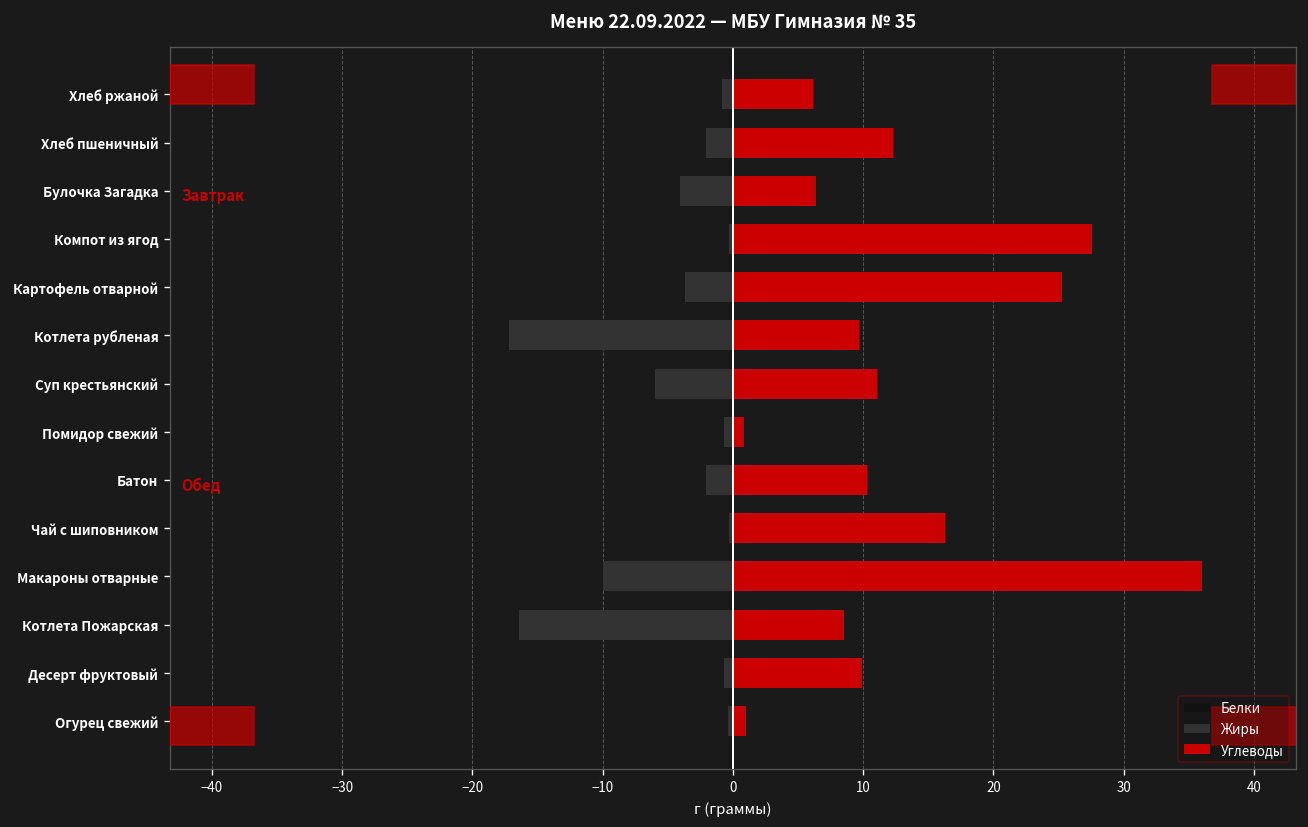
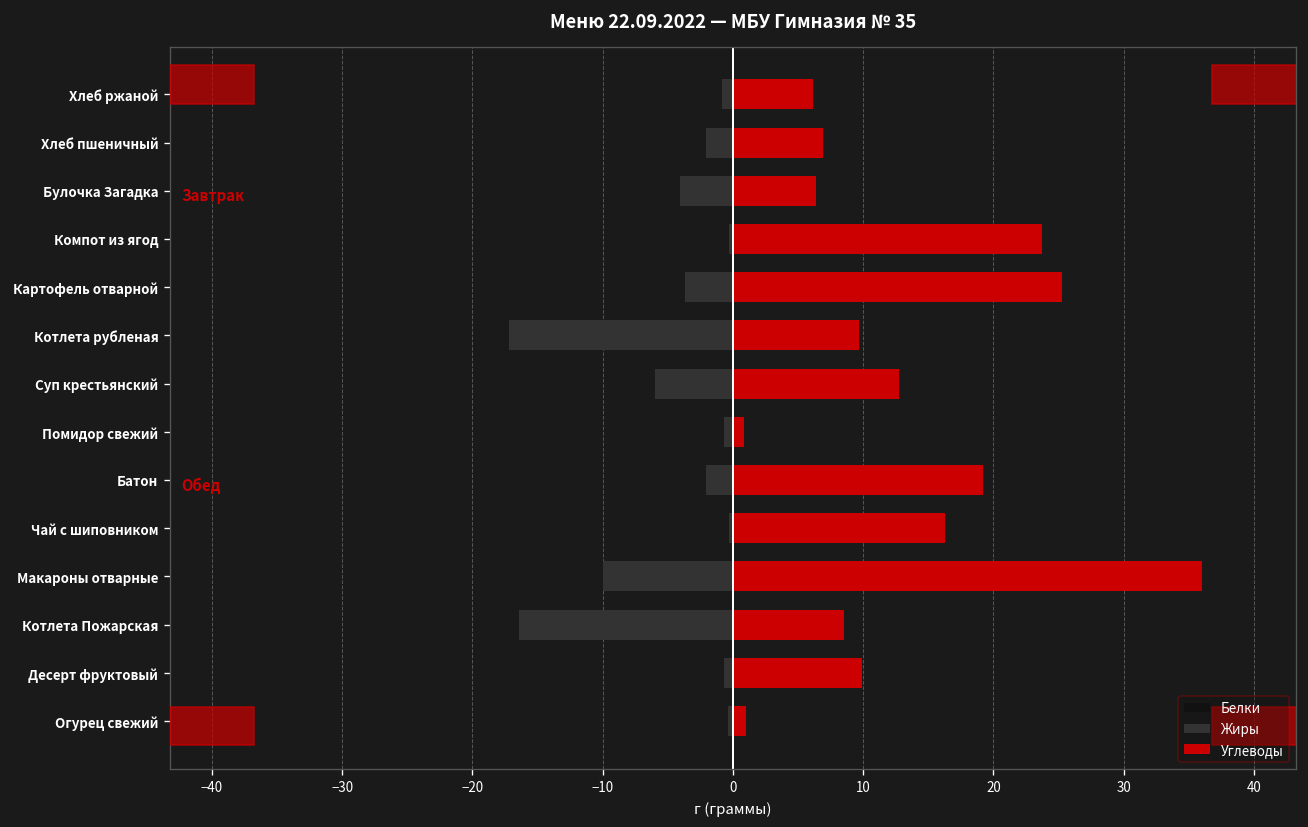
Углеводы, Хлеб пшеничный: 12.3 -> 6.9
Углеводы, Компот из ягод: 27.5 -> 23.7
Углеводы, Суп крестьянский: 11.1 -> 12.8
Углеводы, Батон: 10.3 -> 19.2
